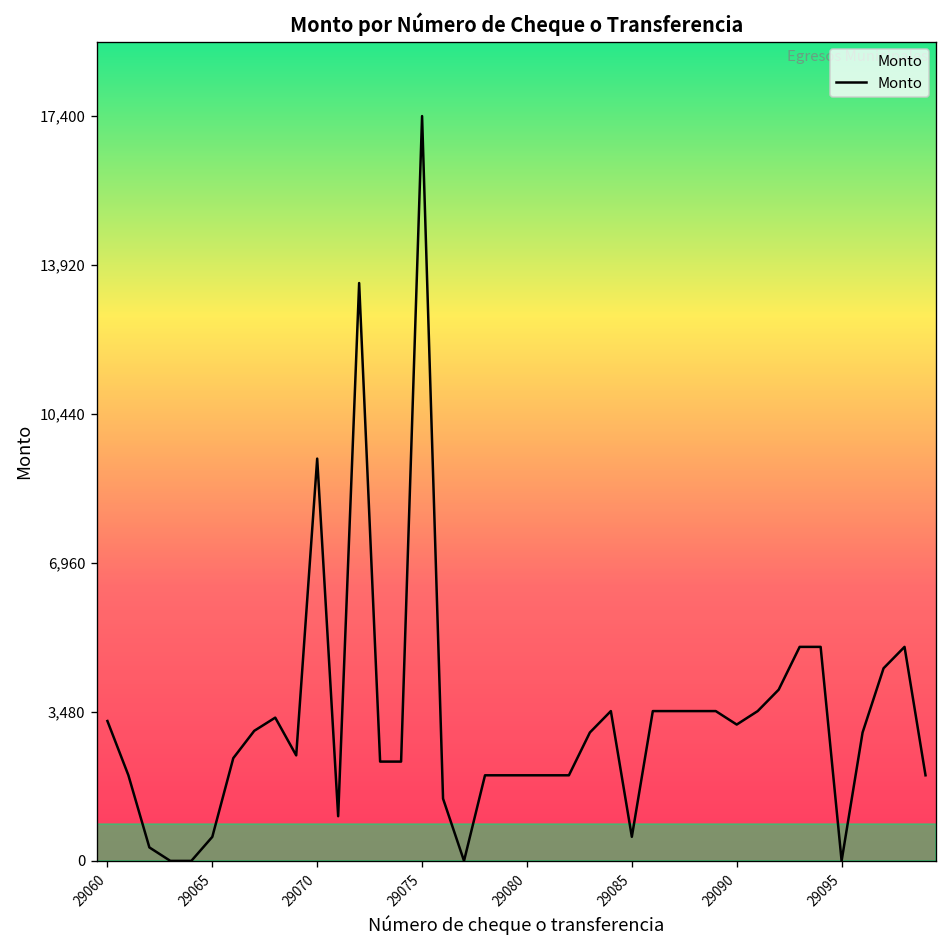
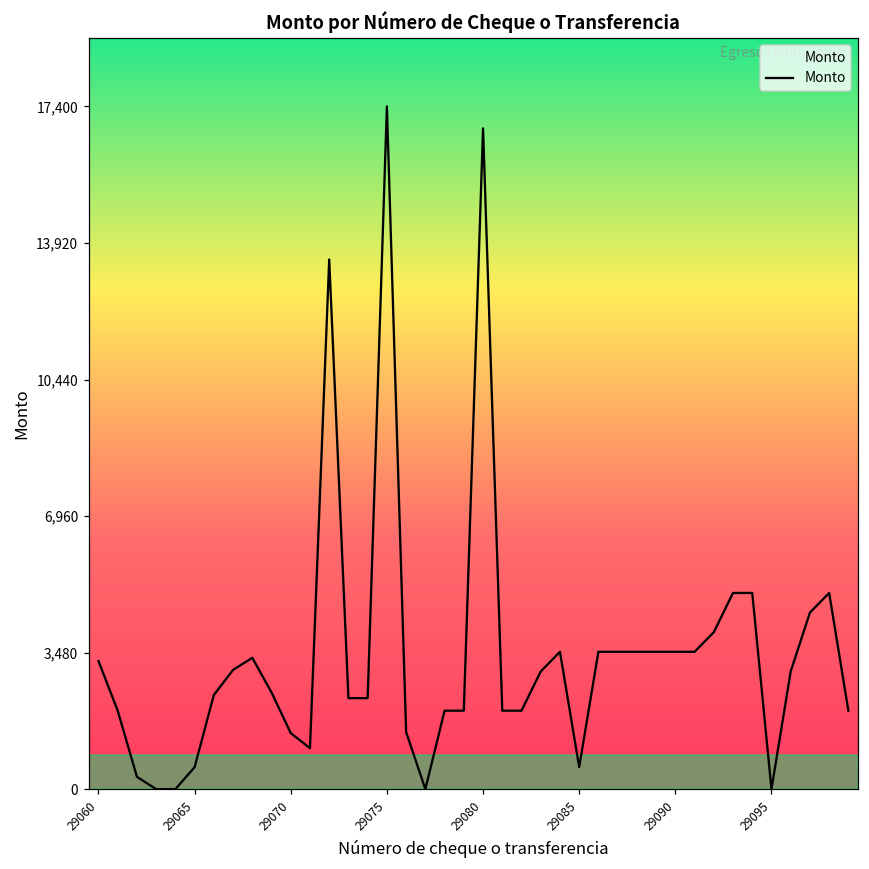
29070: 9,400 -> 1,400
29080: 2,000 -> 16,800
29090: 3,200 -> 3,500
